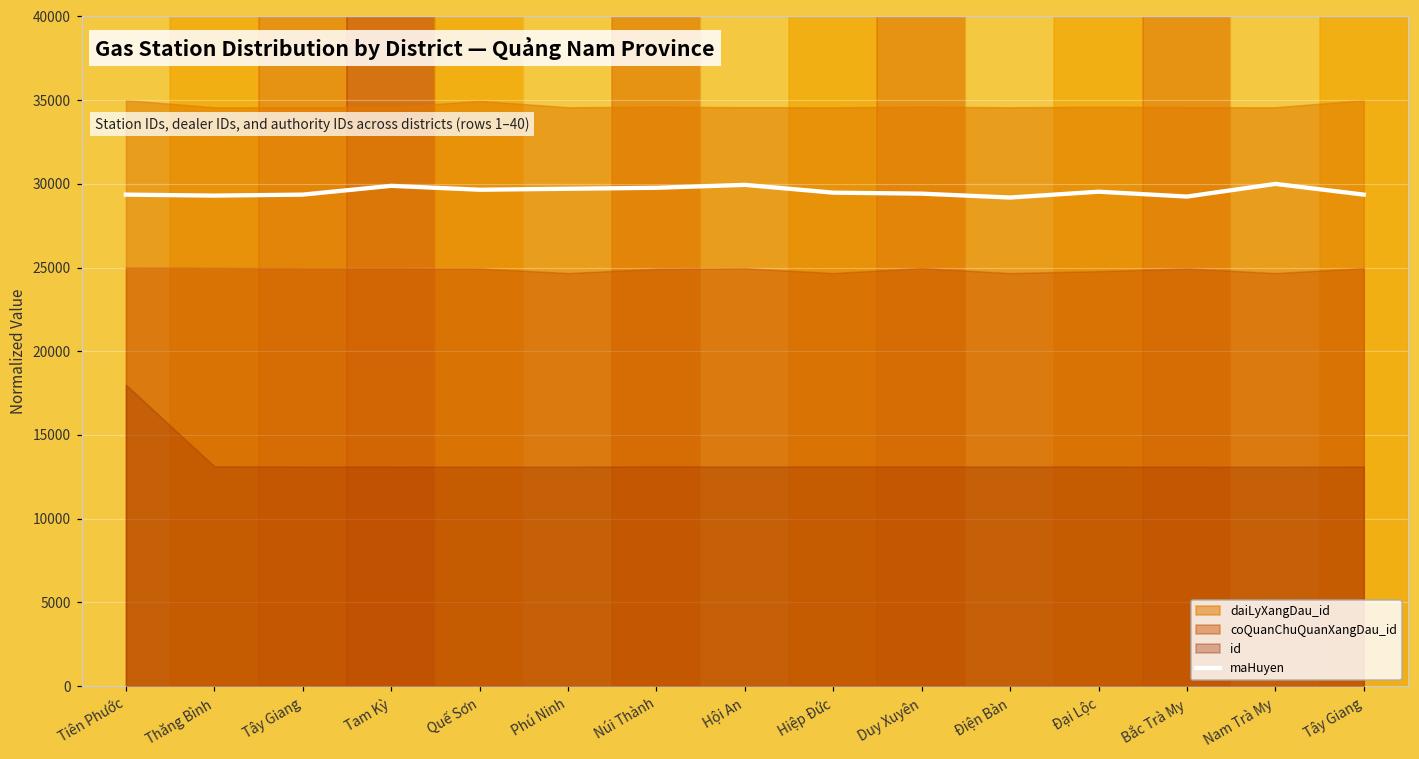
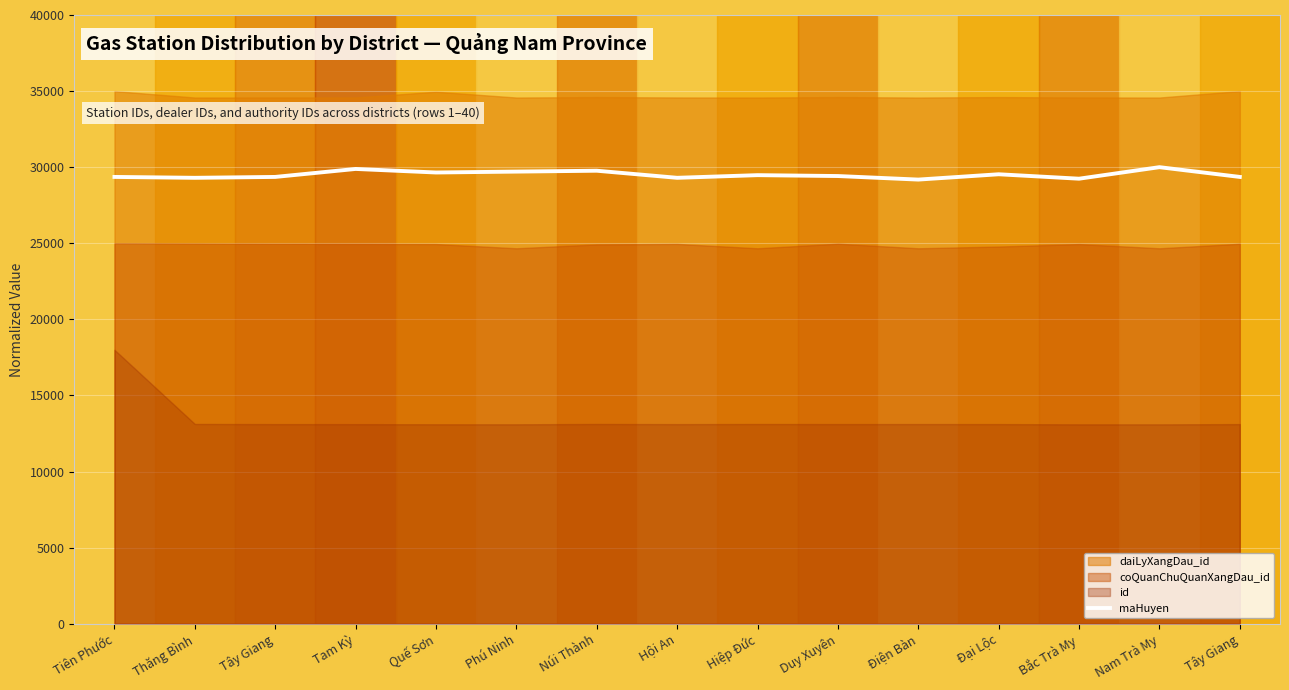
maHuyen, Hội An: 29900 -> 29300
